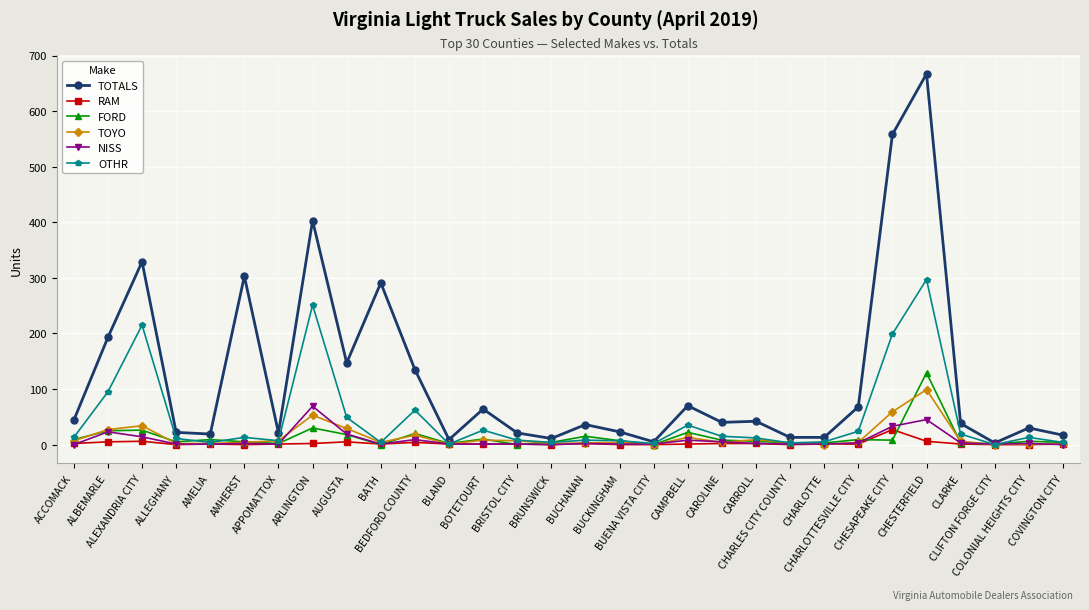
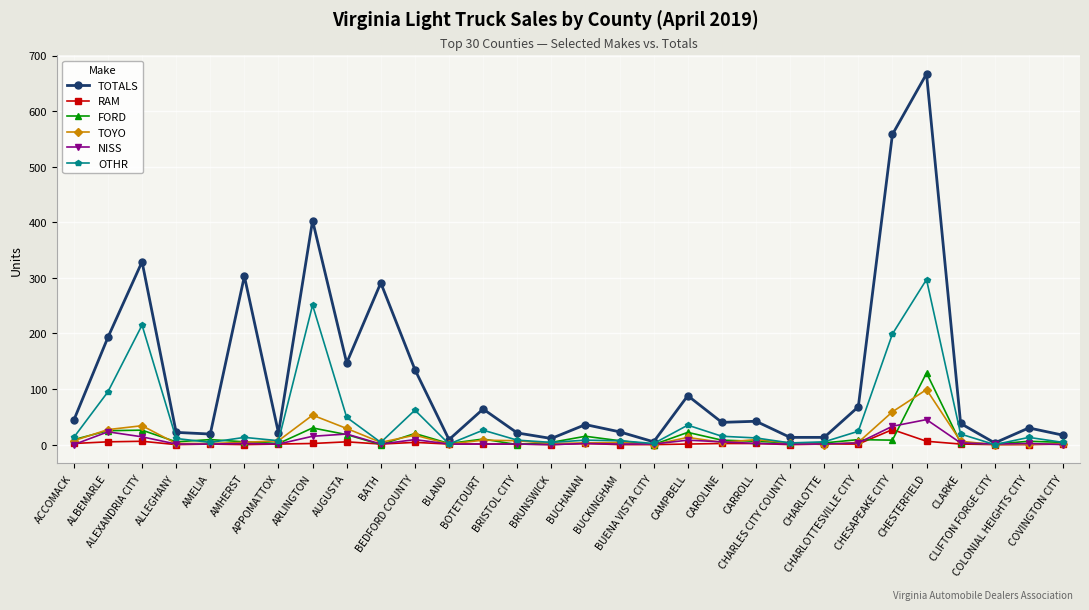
NISS, ARLINGTON: 70 -> 20
TOTALS, CAMPBELL: 70 -> 90
